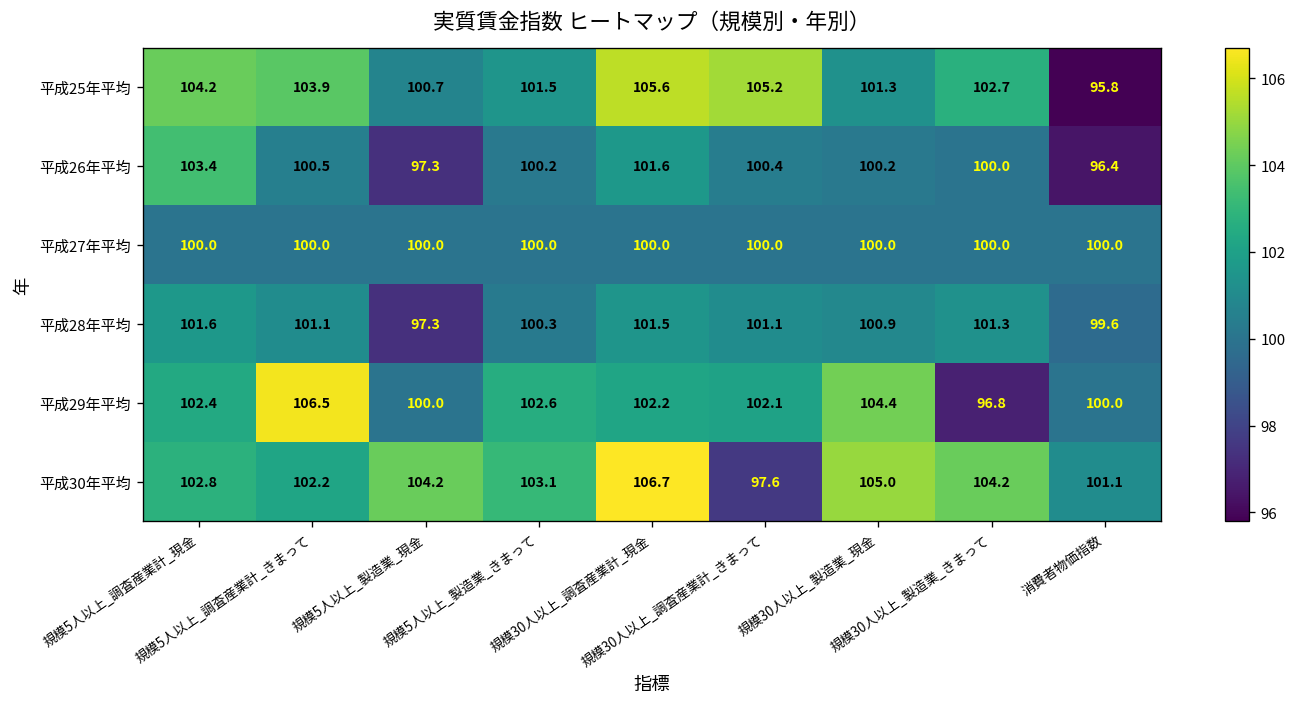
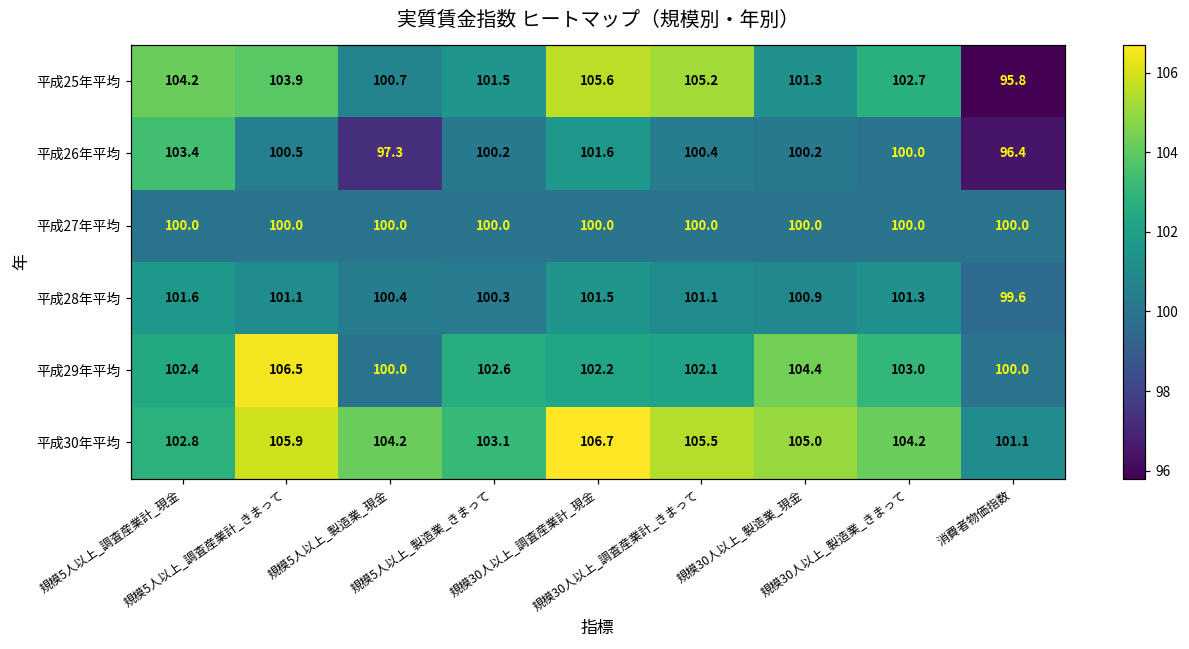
平成28年平均, 規模5人以上_製造業_現金: 97.3 -> 100.4
平成29年平均, 規模30人以上_製造業_きまって: 96.8 -> 103.0
平成30年平均, 規模5人以上_調査産業計_きまって: 102.2 -> 105.9
平成30年平均, 規模30人以上_調査産業計_きまって: 97.6 -> 105.5
